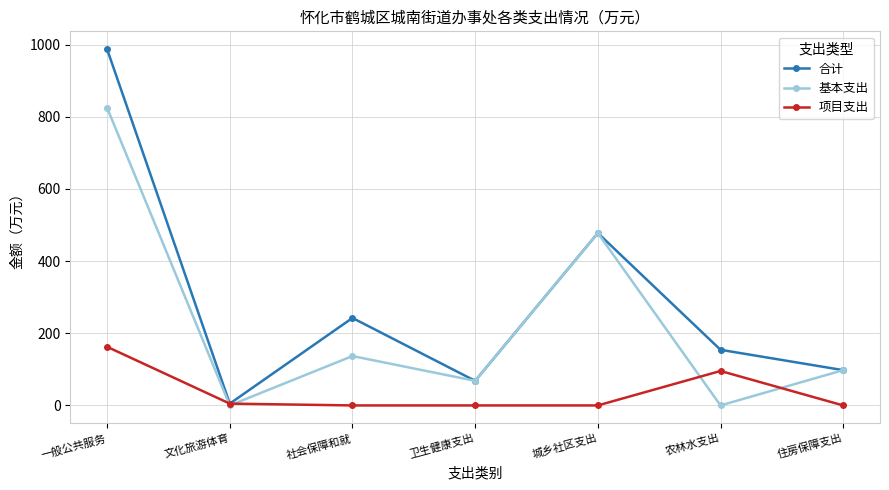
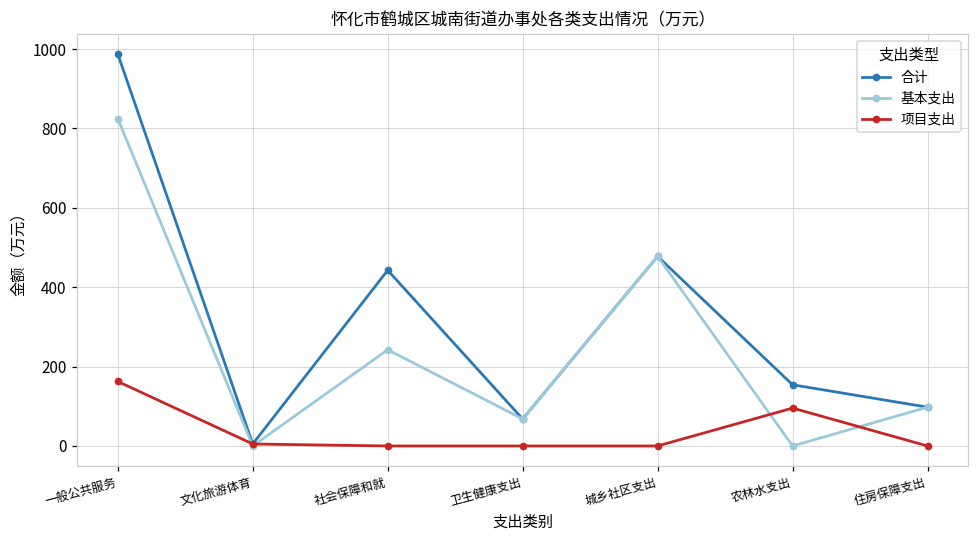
合计, 社会保障和就: 240 -> 440
基本支出, 社会保障和就: 140 -> 240
